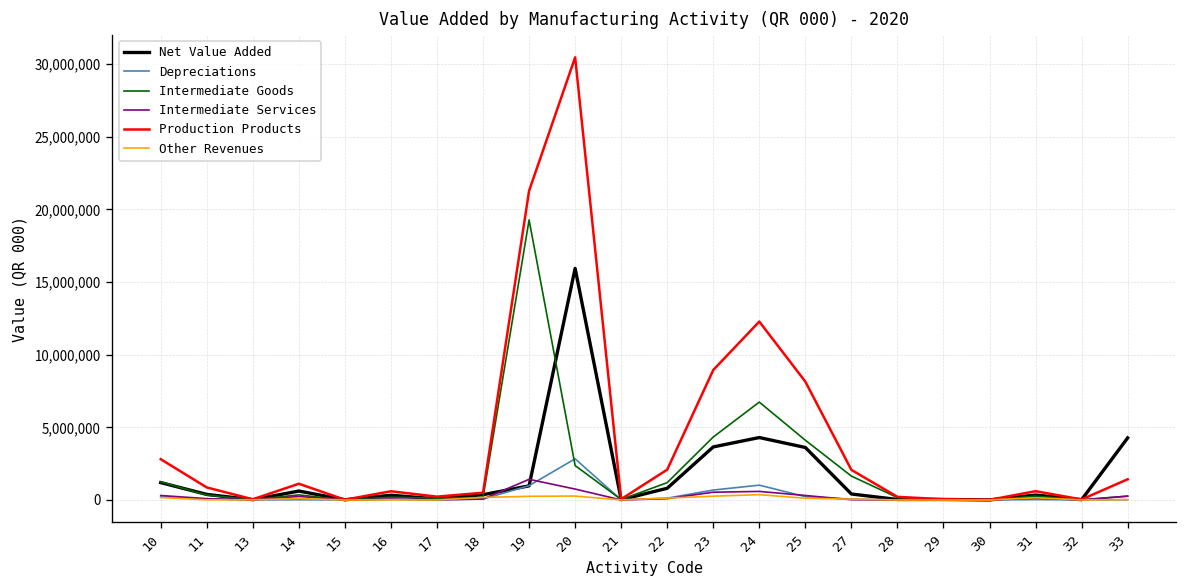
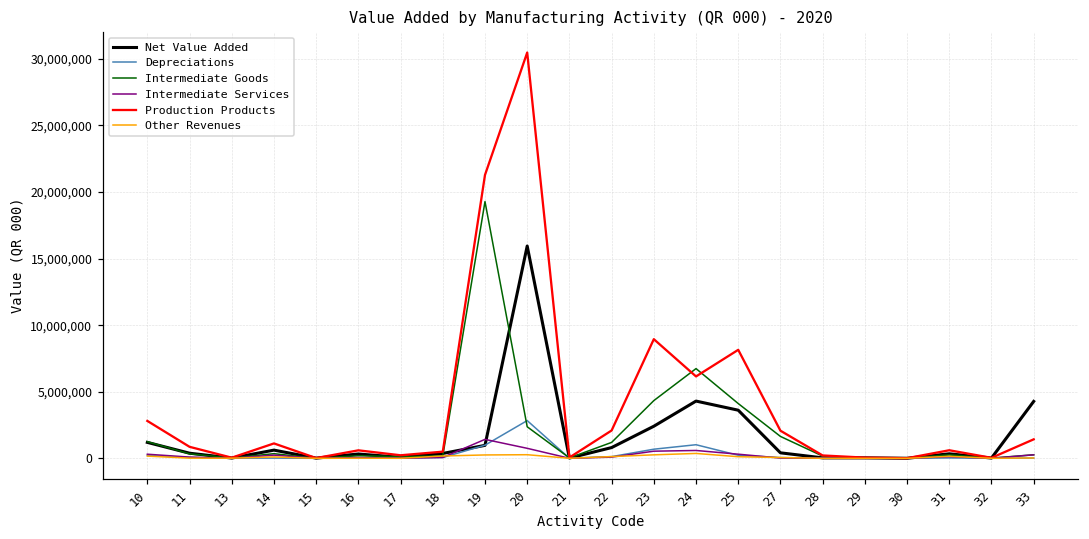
Net Value Added, 23: 3,700,000 -> 2,400,000
Production Products, 24: 12,300,000 -> 6,200,000
